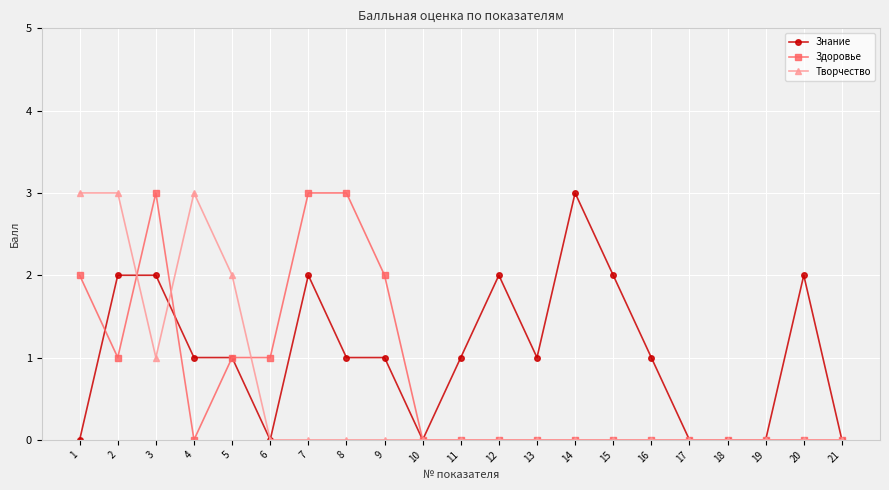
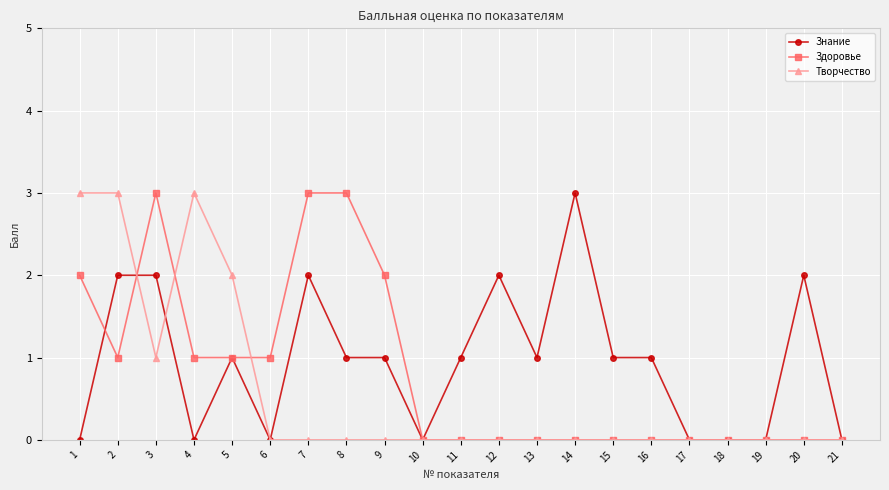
Знание, 4: 1 -> 0
Здоровье, 4: 0 -> 1
Знание, 15: 2 -> 1
